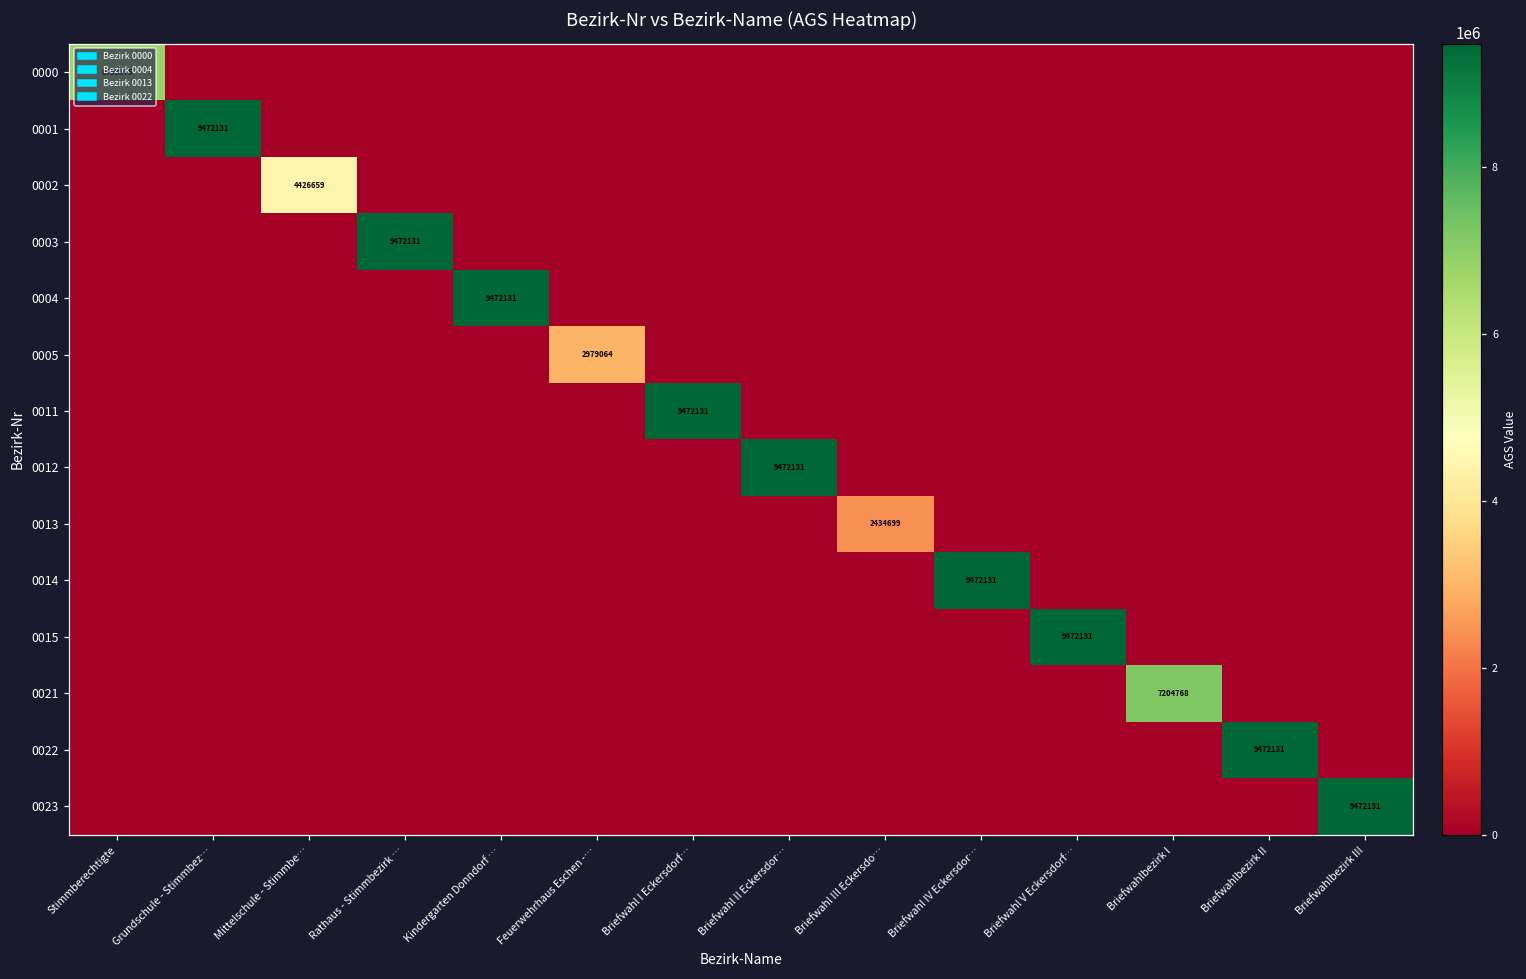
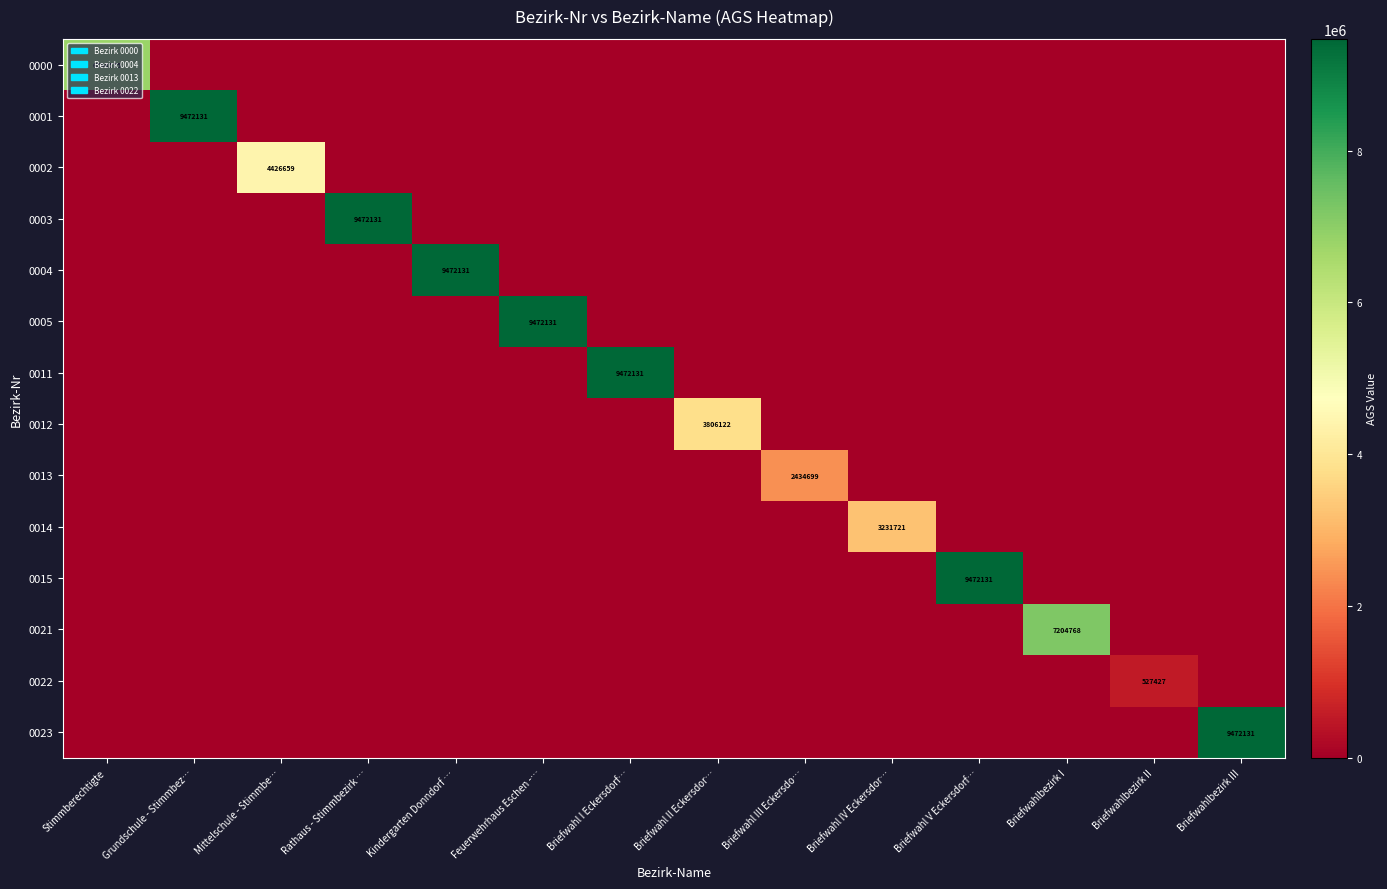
0005, Feuerwehrhaus Eschen -…: 2979064 -> 9472131
0012, Briefwahl II Eckersdor…: 9472131 -> 3806122
0014, Briefwahl IV Eckersdor…: 9472131 -> 3231721
0022, Briefwahlbezirk II: 9472131 -> 527427
